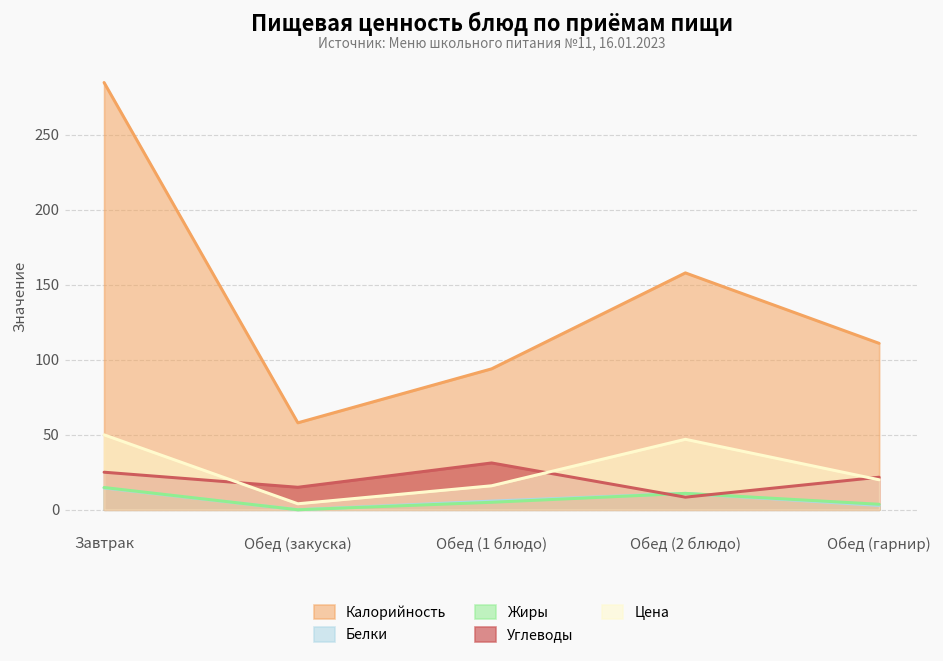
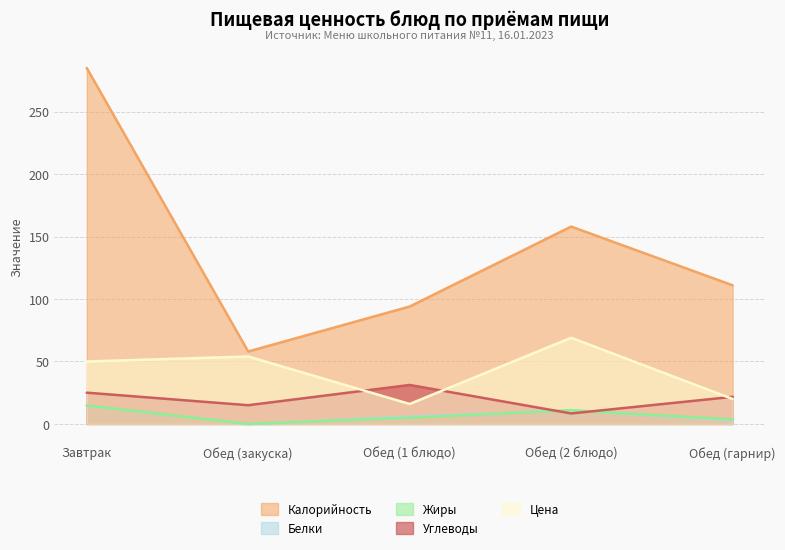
Цена, Обед (закуска): 4 -> 54
Цена, Обед (2 блюдо): 47 -> 69
